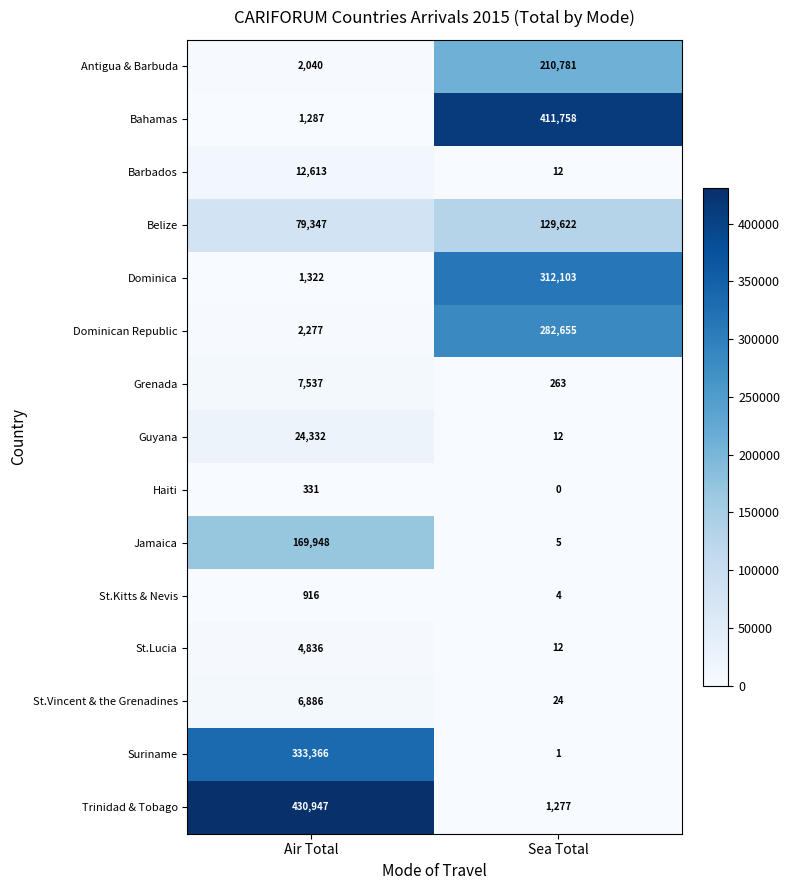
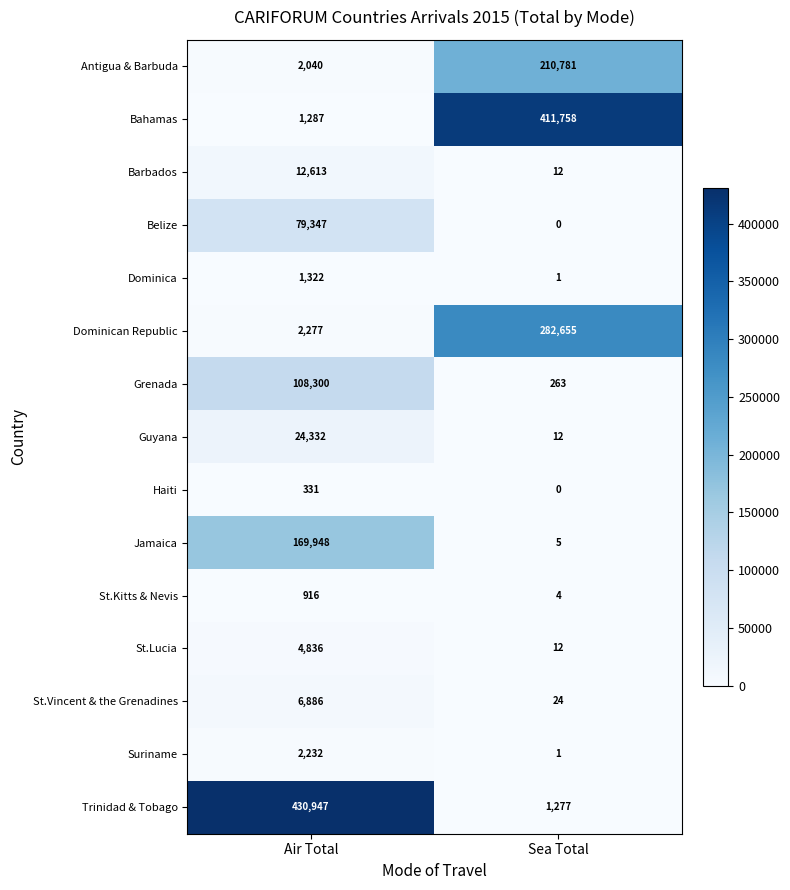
Belize, Sea Total: 129,622 -> 0
Dominica, Sea Total: 312,103 -> 1
Grenada, Air Total: 7,537 -> 108,300
Suriname, Air Total: 333,366 -> 2,232
